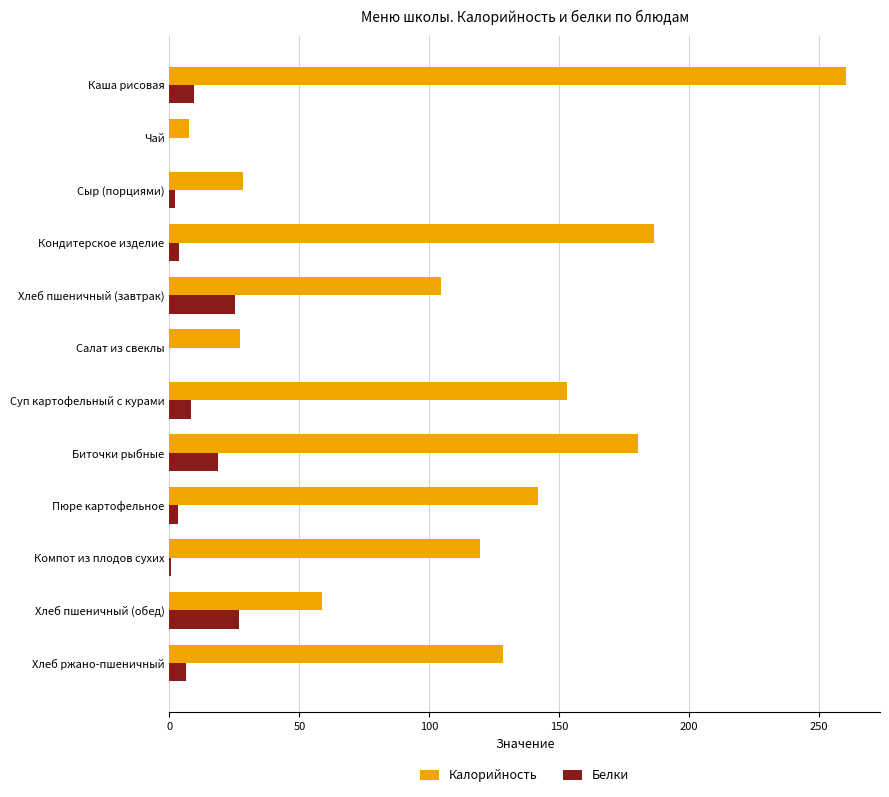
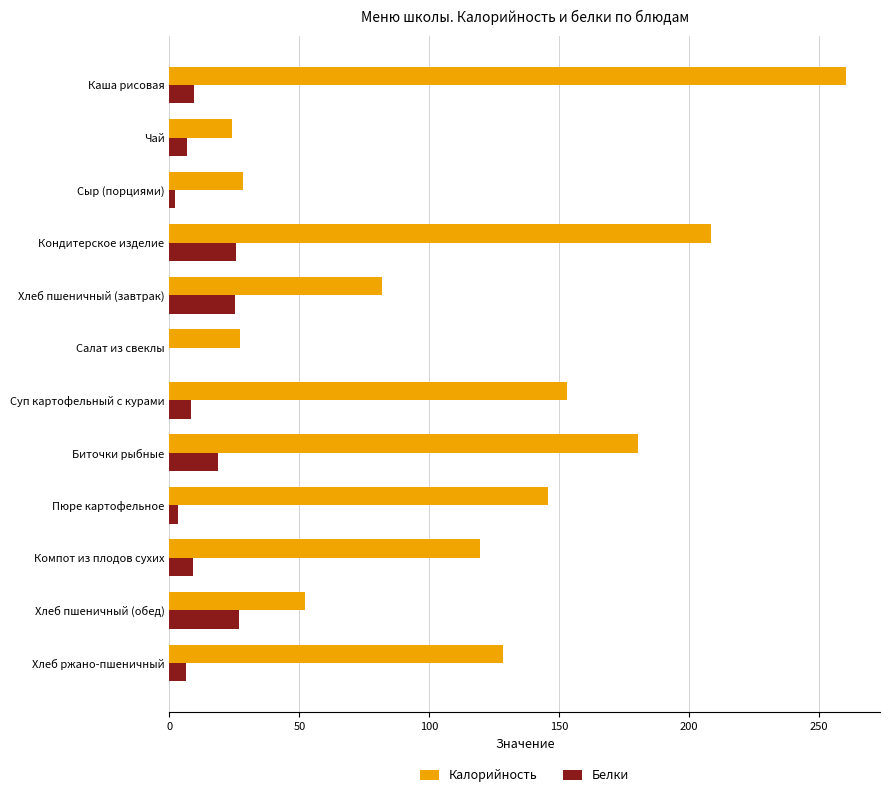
Калорийность, Чай: 8 -> 24
Белки, Чай: 0 -> 7
Калорийность, Кондитерское изделие: 187 -> 209
Белки, Кондитерское изделие: 4 -> 26
Калорийность, Хлеб пшеничный (завтрак): 105 -> 82
Калорийность, Пюре картофельное: 142 -> 146
Белки, Компот из плодов сухих: 1 -> 9
Калорийность, Хлеб пшеничный (обед): 59 -> 52
